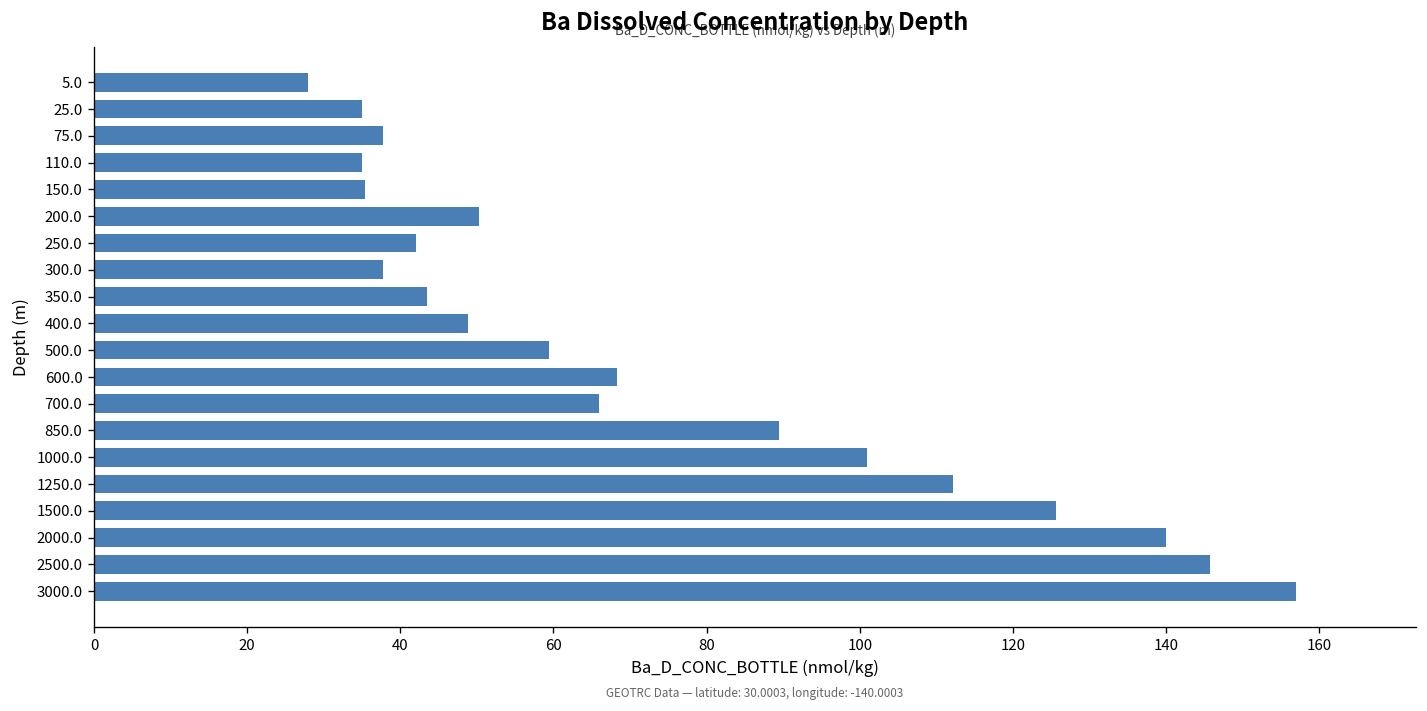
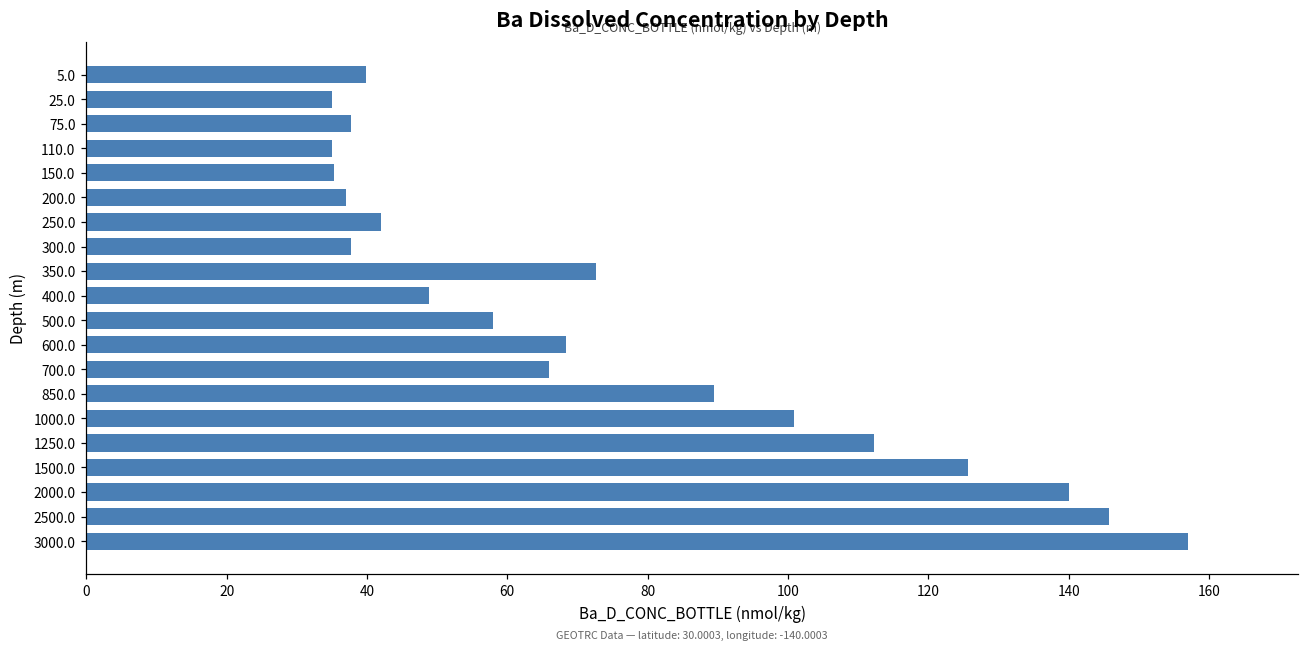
5.0: 28 -> 40
200.0: 50 -> 37
350.0: 43 -> 73
500.0: 59 -> 58
